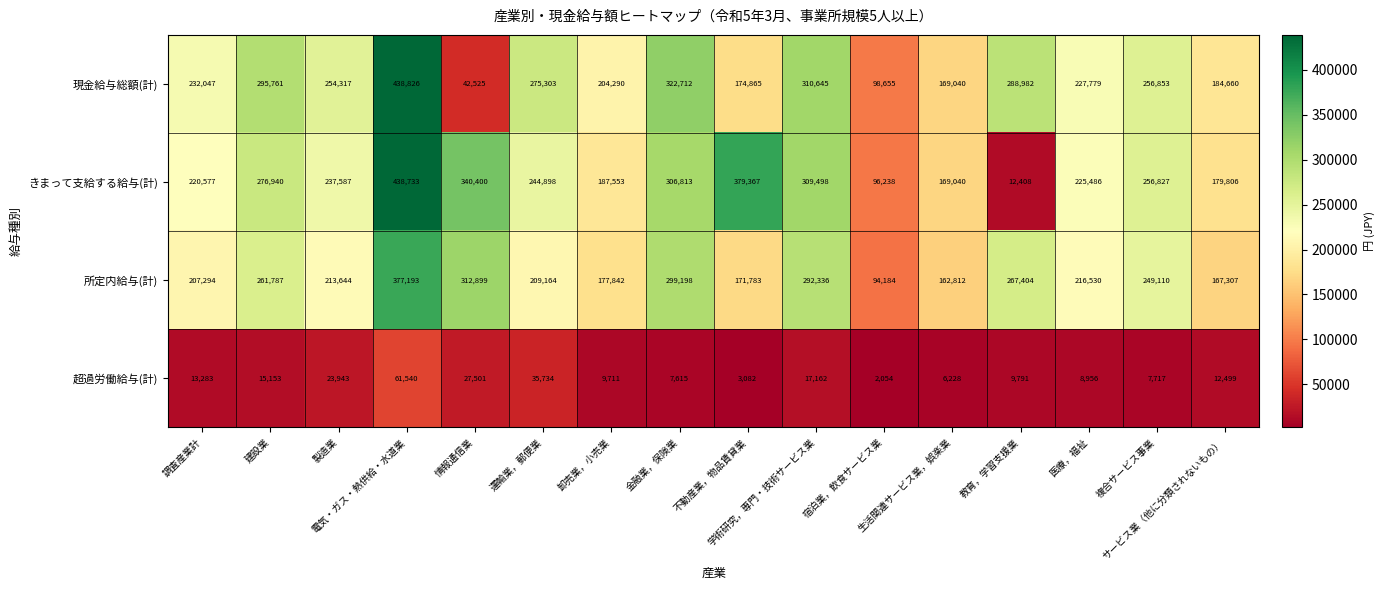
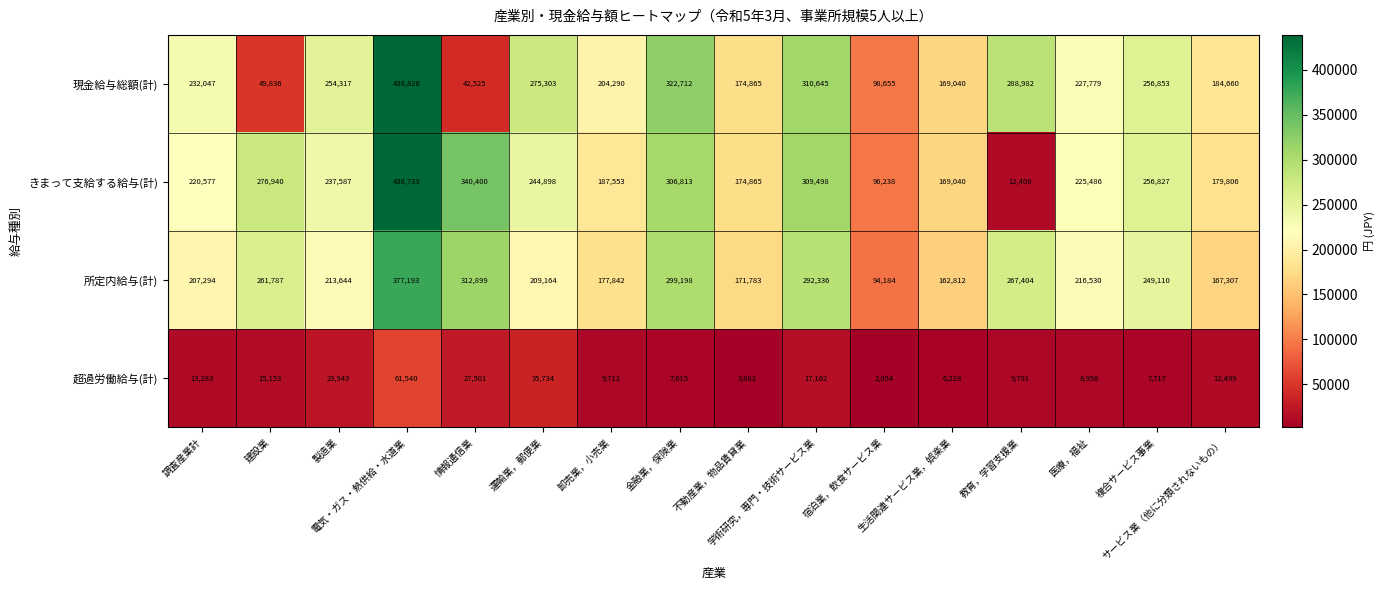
現金給与総額(計), 建設業: 295,761 -> 49,836
きまって支給する給与(計), 不動産業，物品賃貸業: 379,367 -> 174,865
